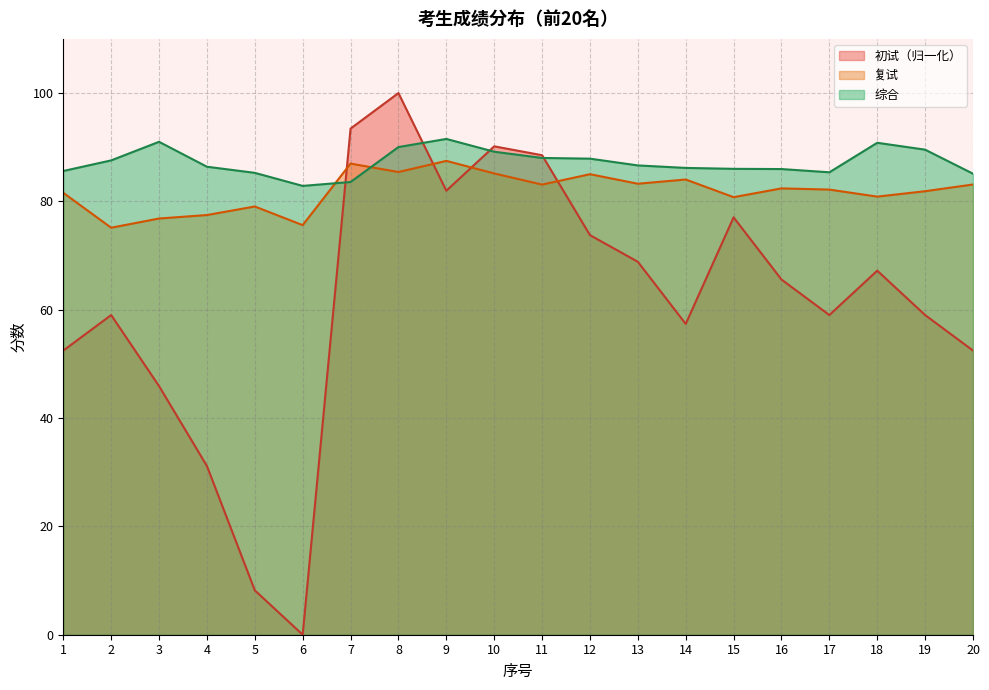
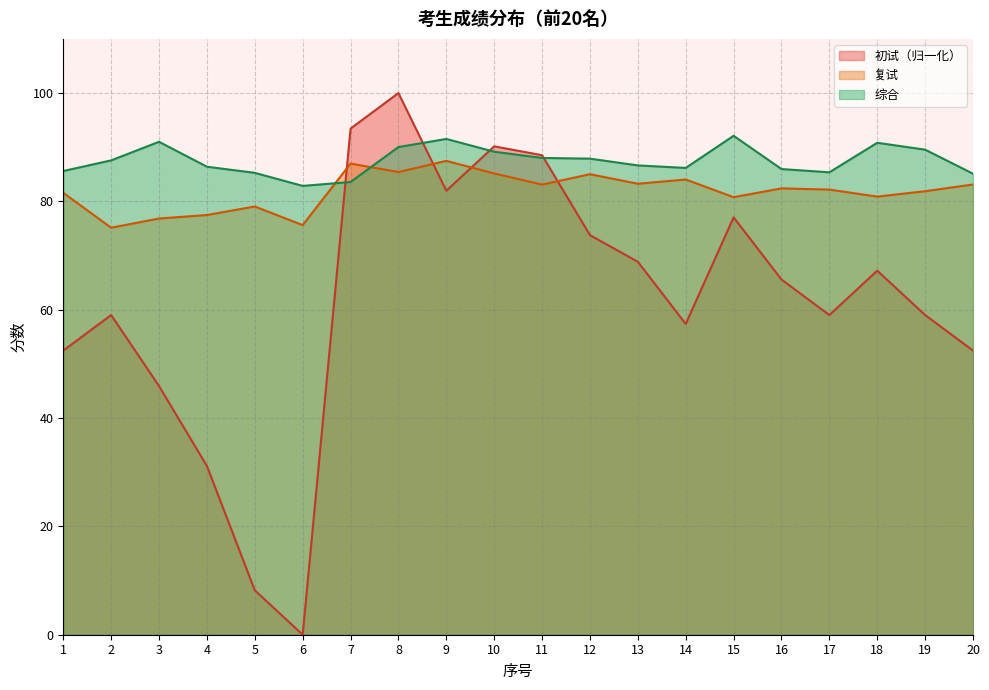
综合, 15: 86 -> 92
